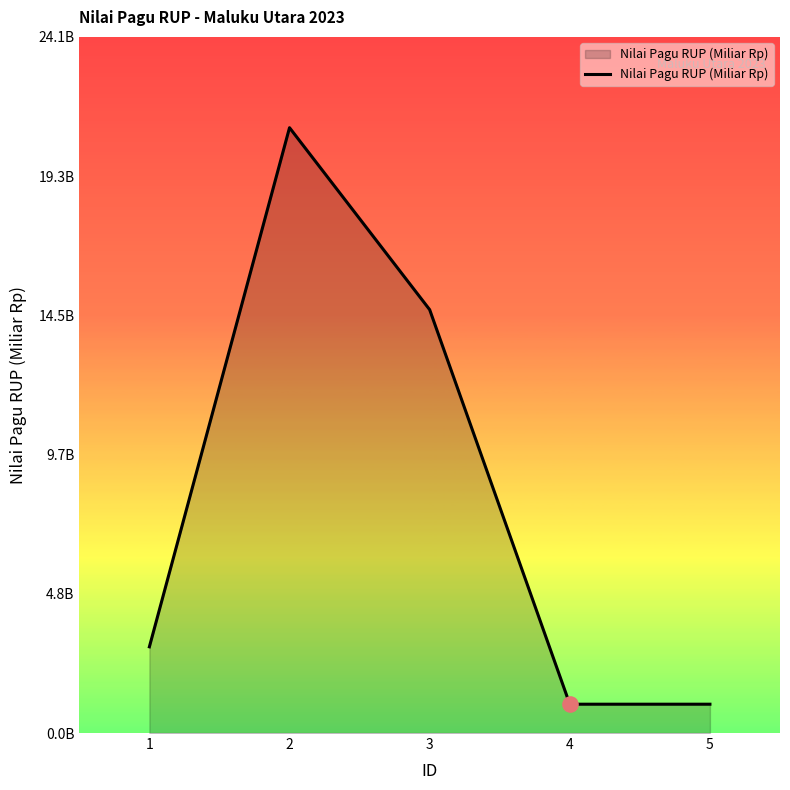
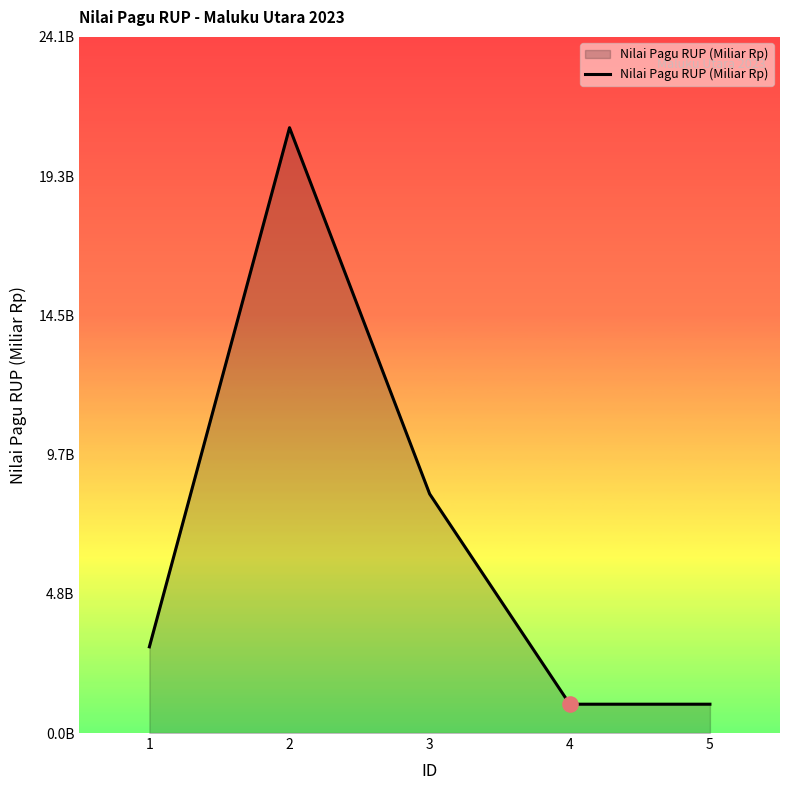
Nilai Pagu RUP (Miliar Rp), 3: 14700000000 -> 8300000000
